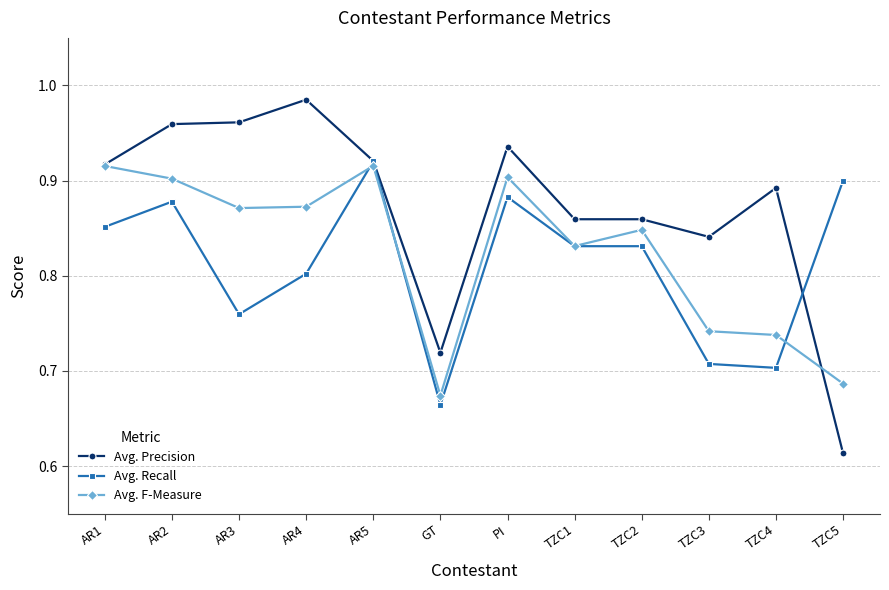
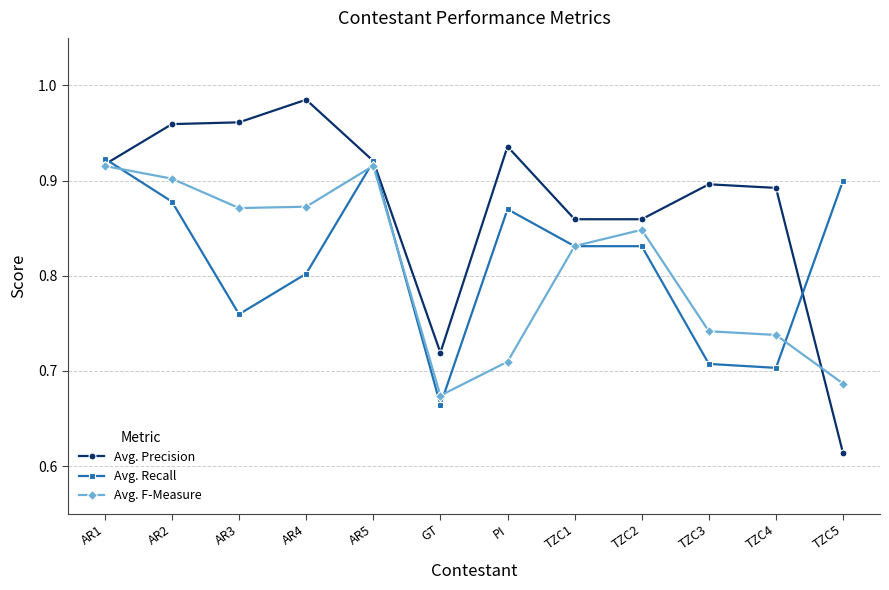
Avg. Recall, AR1: 0.85 -> 0.92
Avg. Recall, PI: 0.88 -> 0.87
Avg. F-Measure, PI: 0.90 -> 0.71
Avg. Precision, TZC3: 0.84 -> 0.90
